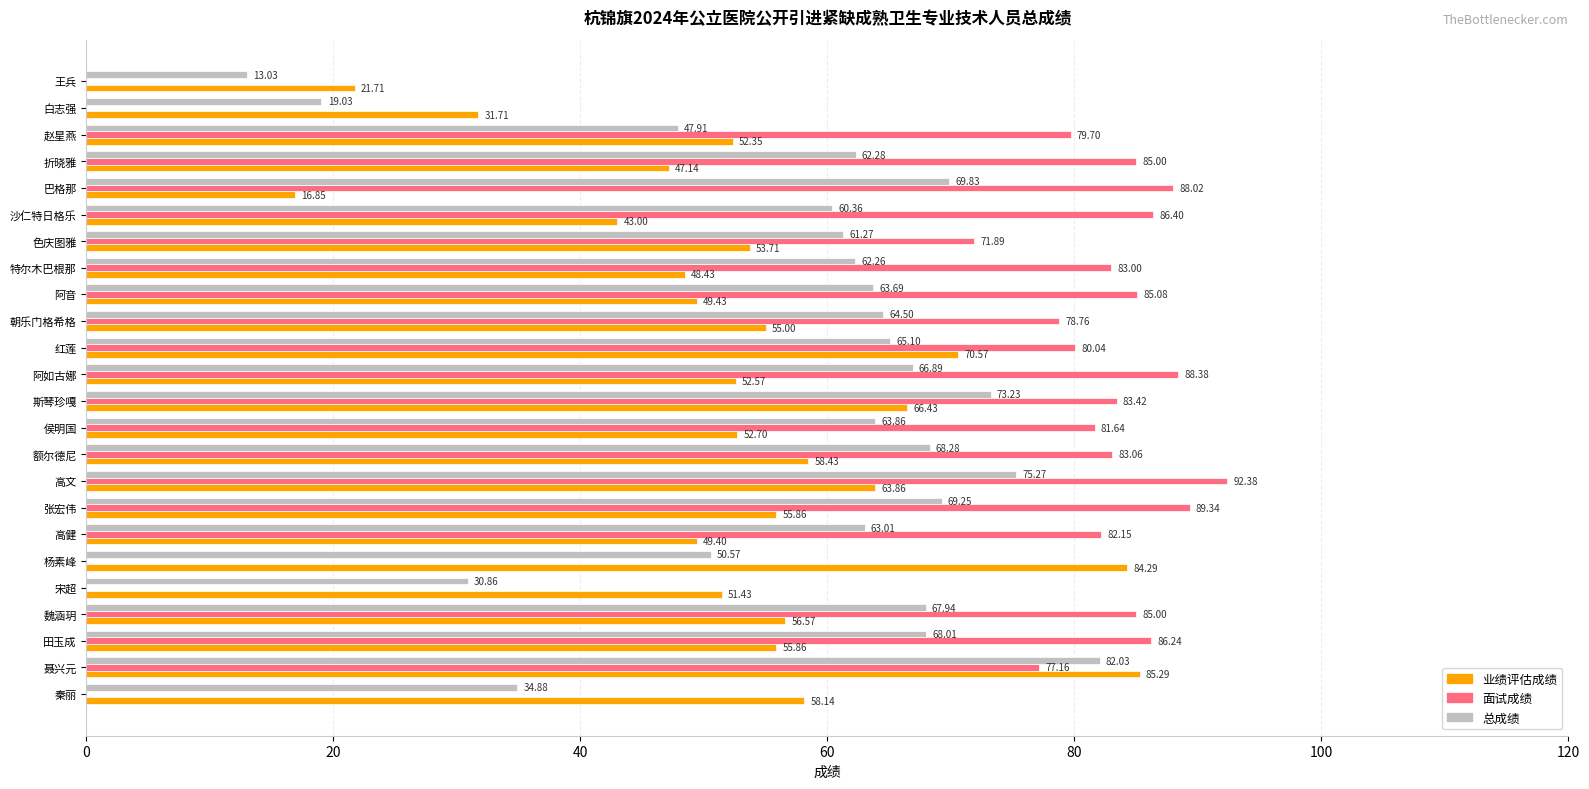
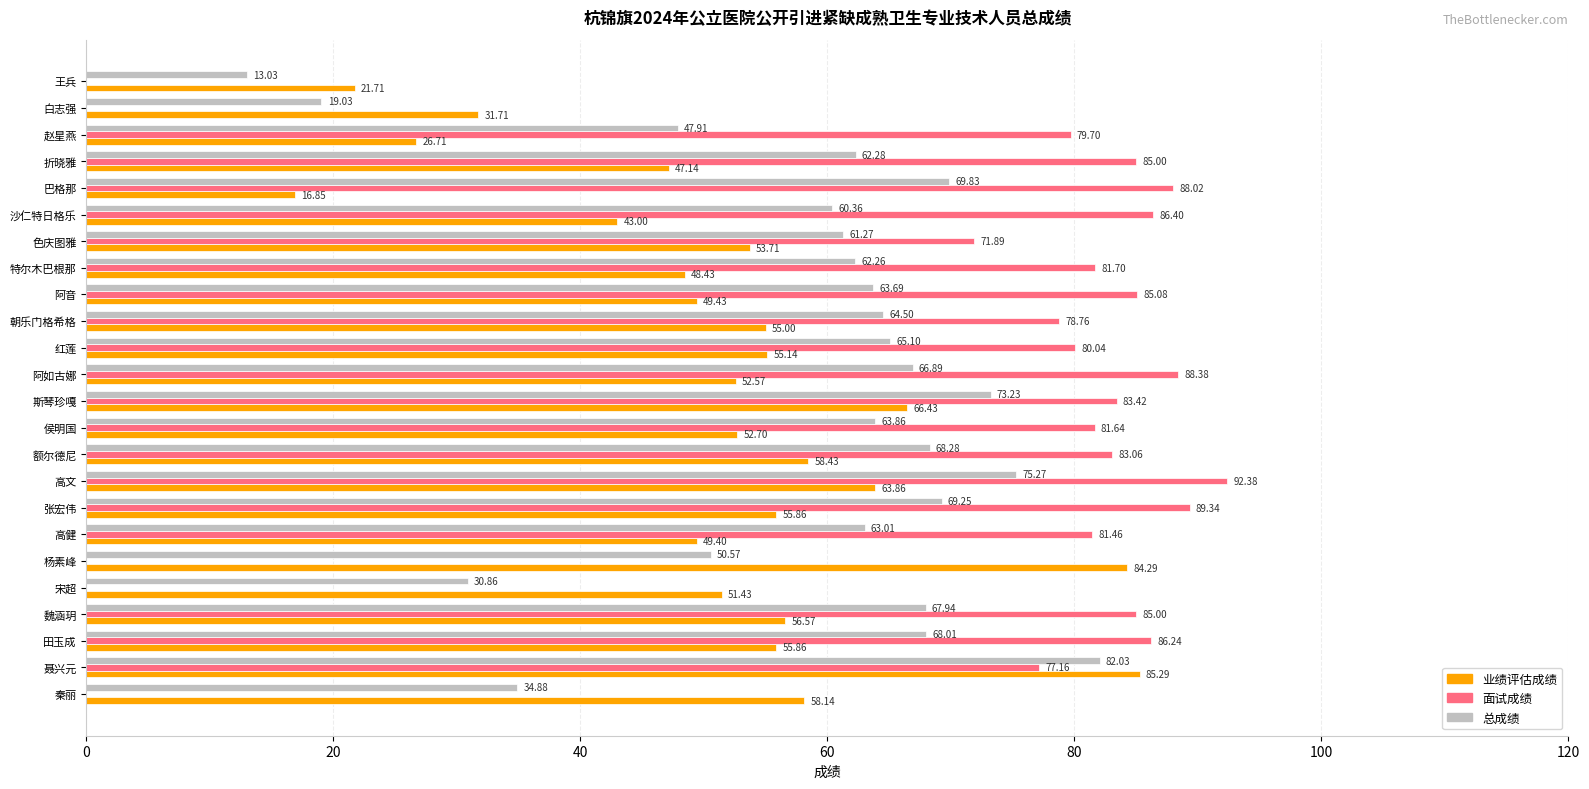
业绩评估成绩, 赵星燕: 52.35 -> 26.71
面试成绩, 特尔木巴根那: 83.00 -> 81.70
业绩评估成绩, 红莲: 70.57 -> 55.14
面试成绩, 高健: 82.15 -> 81.46
